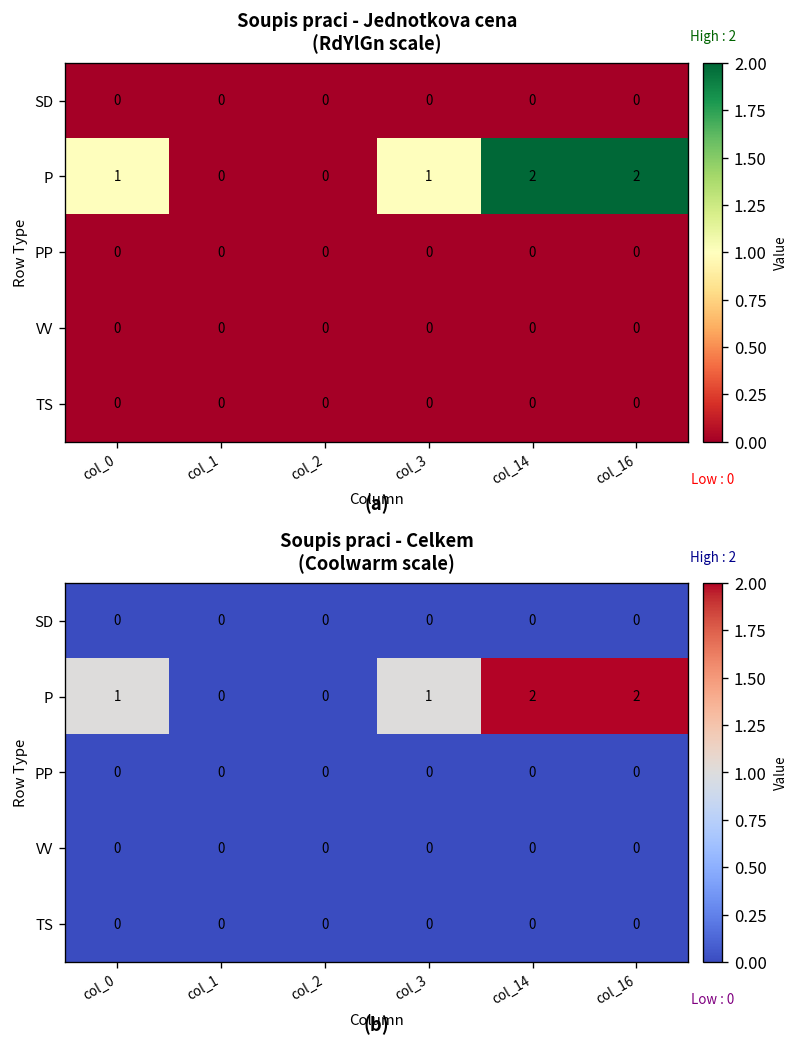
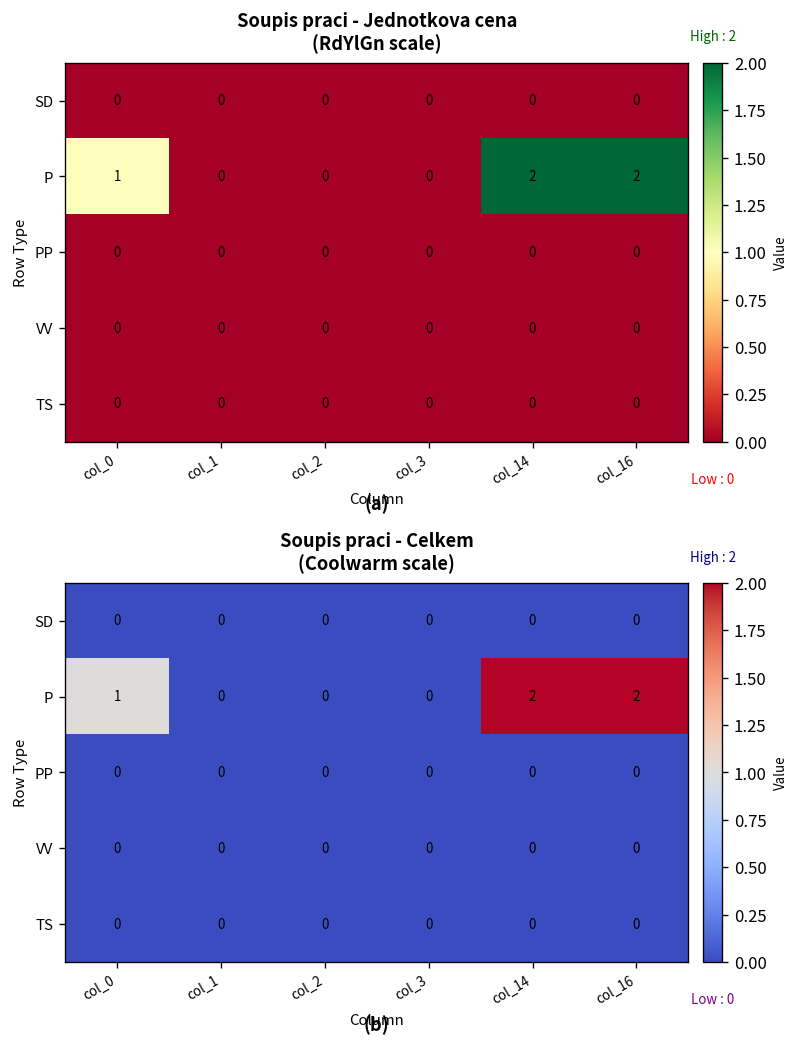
Soupis praci - Jednotkova cena (RdYlGn scale), P, col_3: 1 -> 0
Soupis praci - Celkem (Coolwarm scale), P, col_3: 1 -> 0
